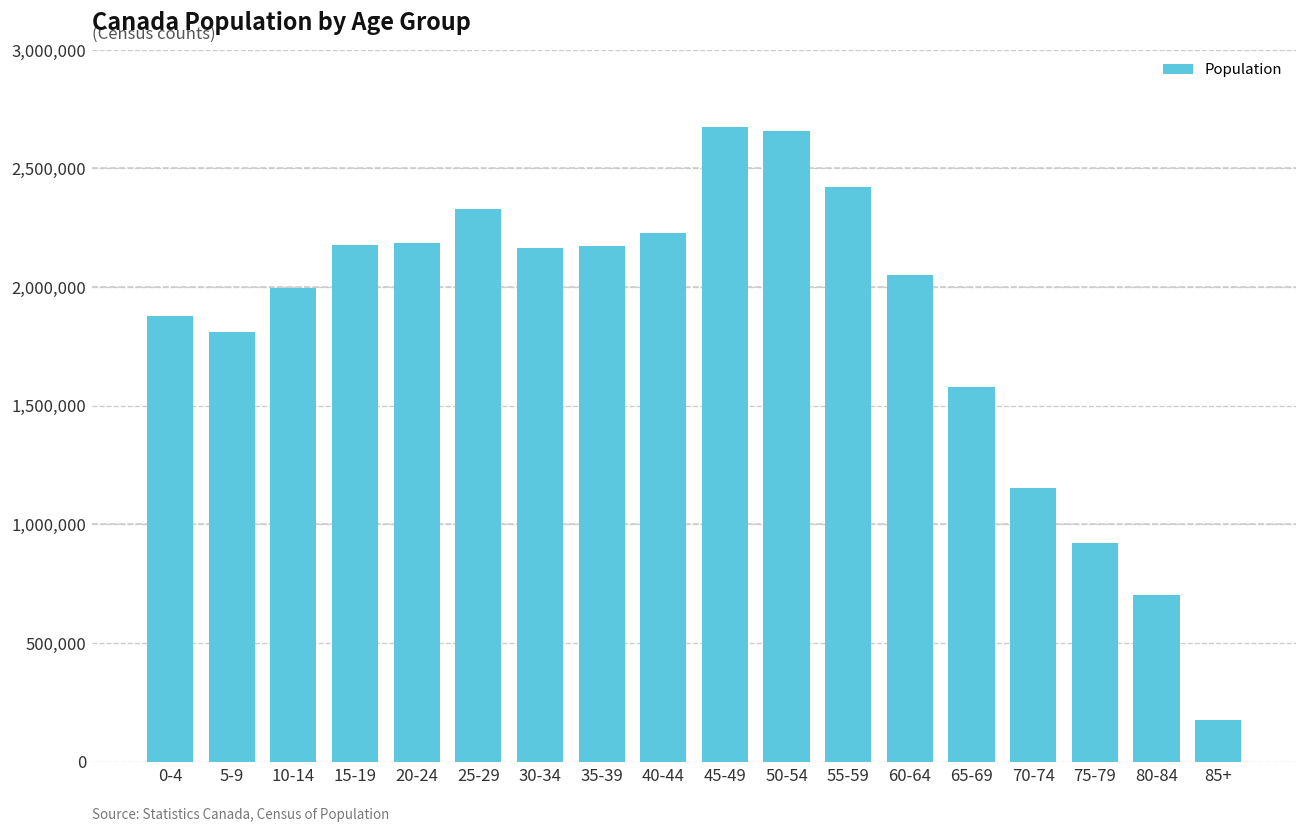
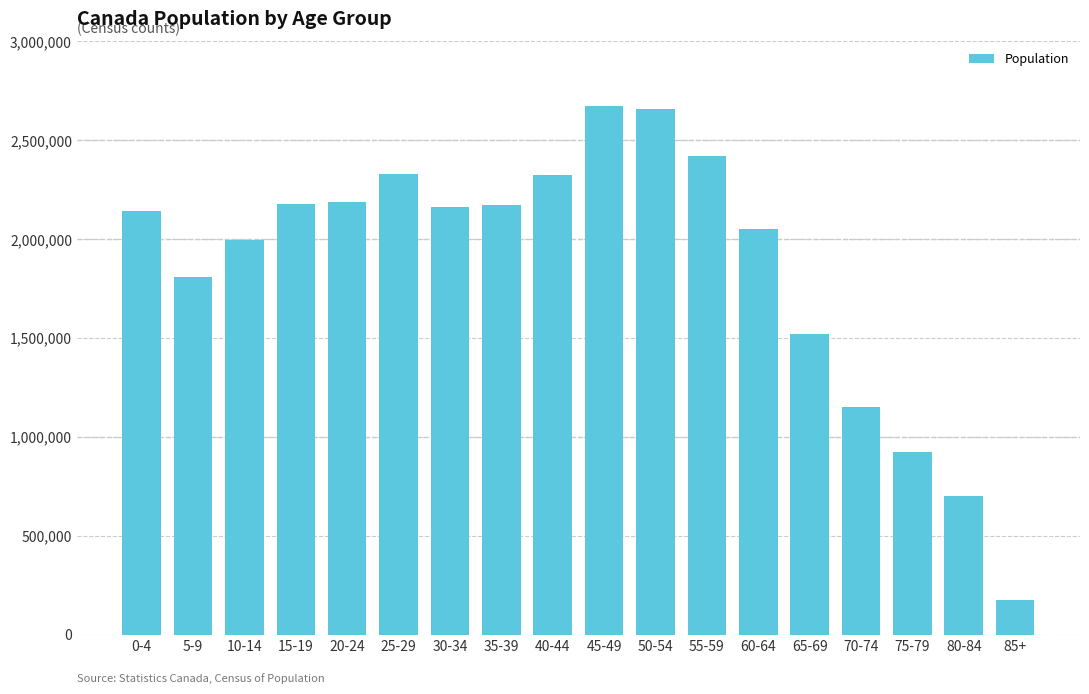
0-4: 1,880,000 -> 2,140,000
40-44: 2,230,000 -> 2,320,000
65-69: 1,580,000 -> 1,520,000
